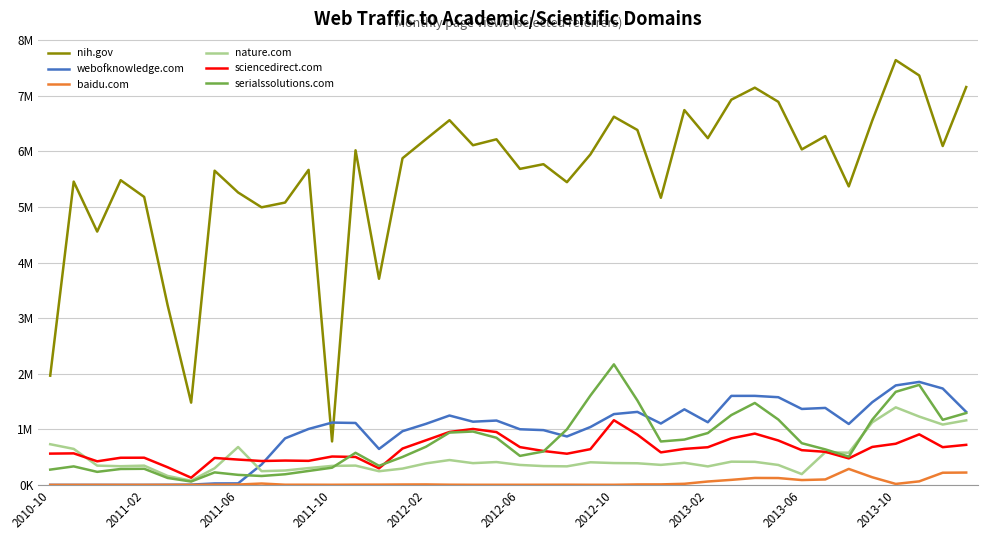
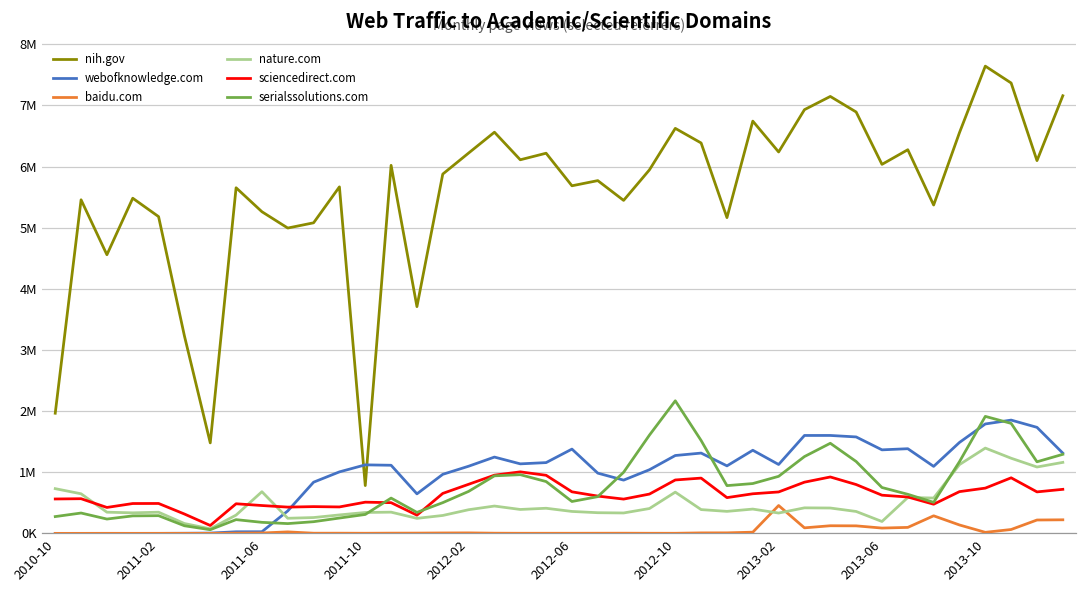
webofknowledge.com, 2012-06: 1000000 -> 1400000
nature.com, 2012-10: 400000 -> 700000
sciencedirect.com, 2012-10: 1200000 -> 900000
baidu.com, 2013-02: 100000 -> 500000
serialssolutions.com, 2013-10: 1700000 -> 1900000
